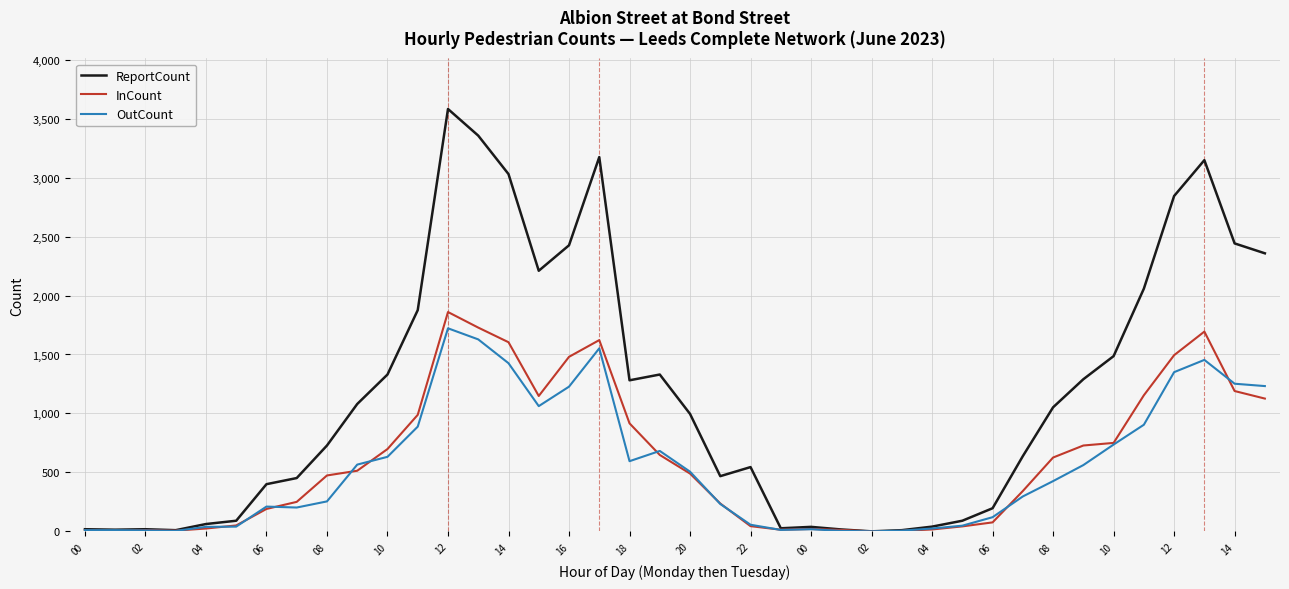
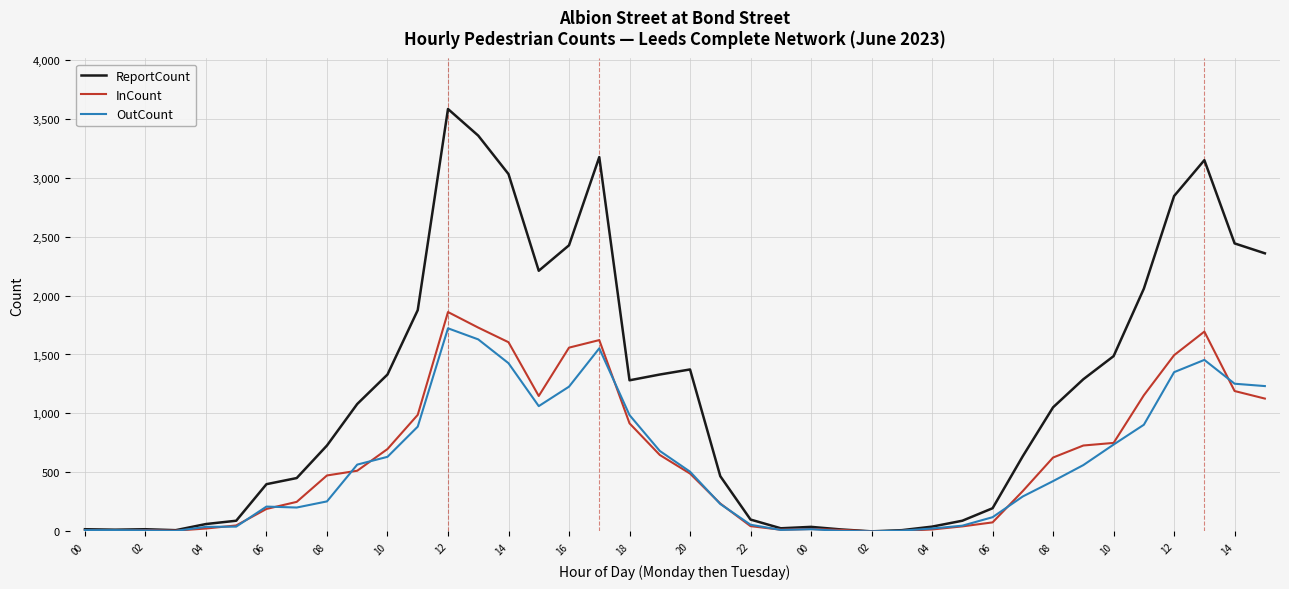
InCount, 16: 1,480 -> 1,560
OutCount, 18: 600 -> 990
ReportCount, 20: 1,000 -> 1,370
ReportCount, 22: 550 -> 100
